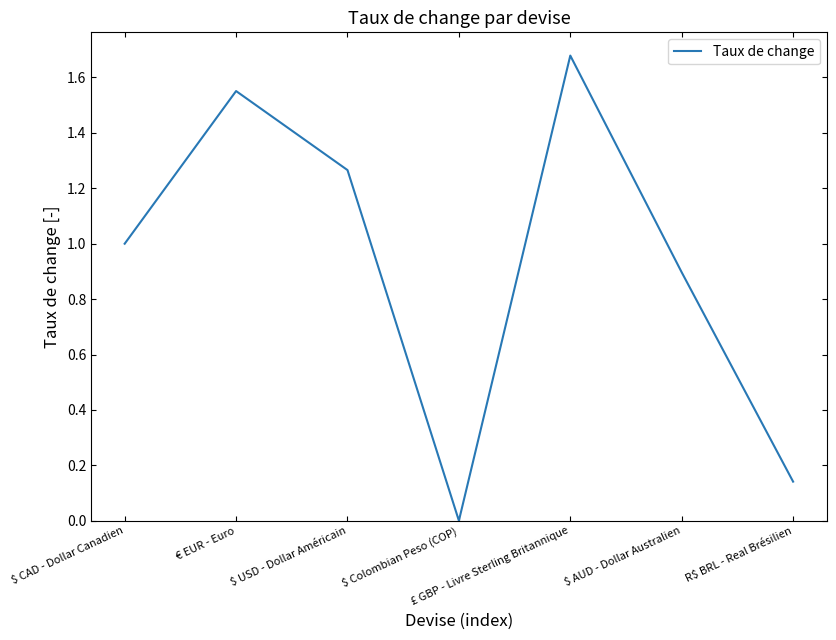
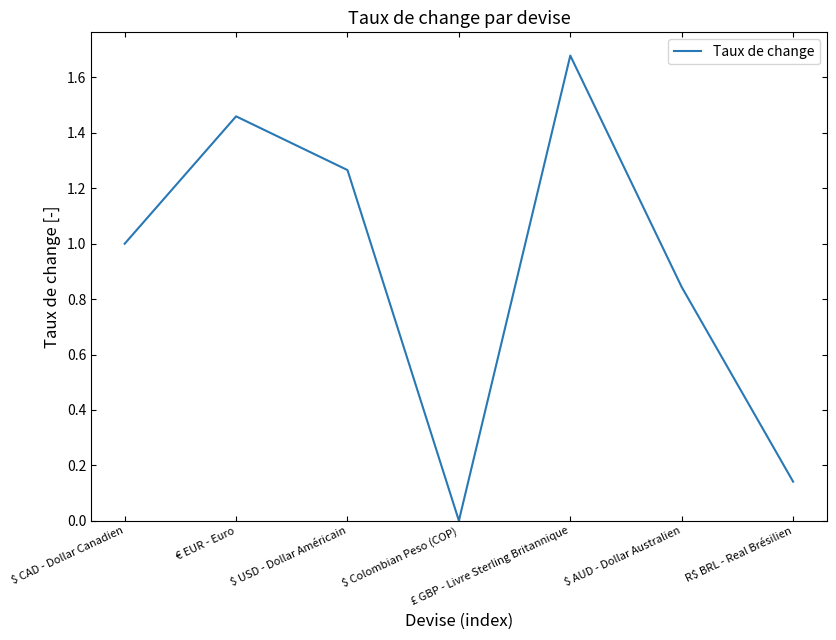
€ EUR - Euro: 1.55 -> 1.46
$ AUD - Dollar Australien: 0.90 -> 0.84
